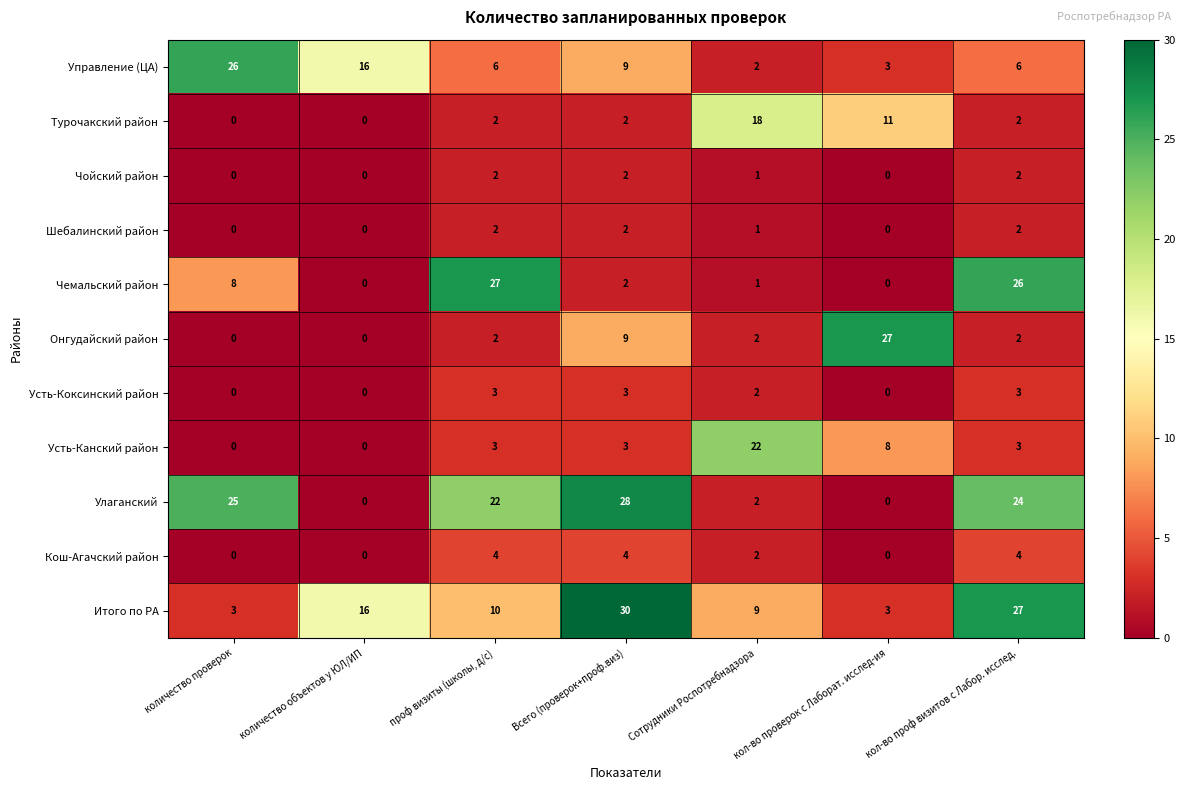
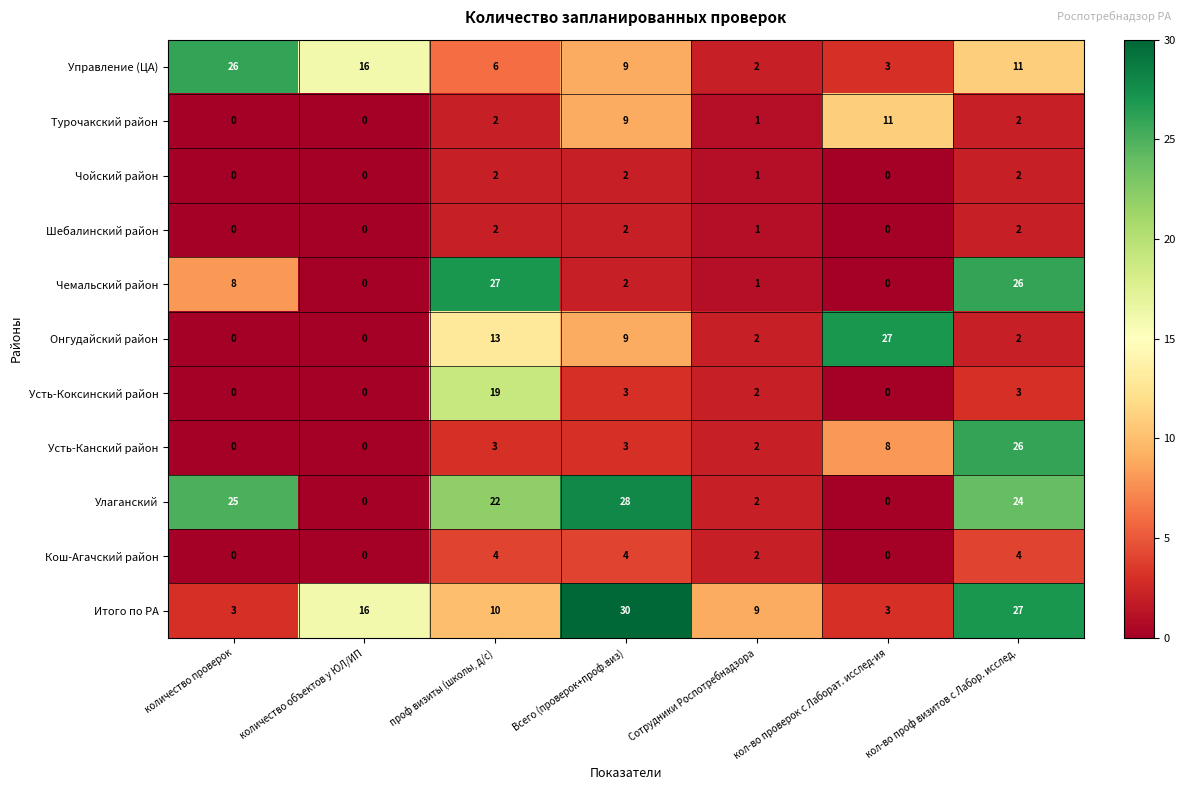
Управление (ЦА), кол-во проф визитов с Лабор. исслед.: 6 -> 11
Турочакский район, Всего (проверок+проф.виз): 2 -> 9
Турочакский район, Сотрудники Роспотребнадзора: 18 -> 1
Онгудайский район, проф визиты (школы, д/с): 2 -> 13
Усть-Коксинский район, проф визиты (школы, д/с): 3 -> 19
Усть-Канский район, Сотрудники Роспотребнадзора: 22 -> 2
Усть-Канский район, кол-во проф визитов с Лабор. исслед.: 3 -> 26
